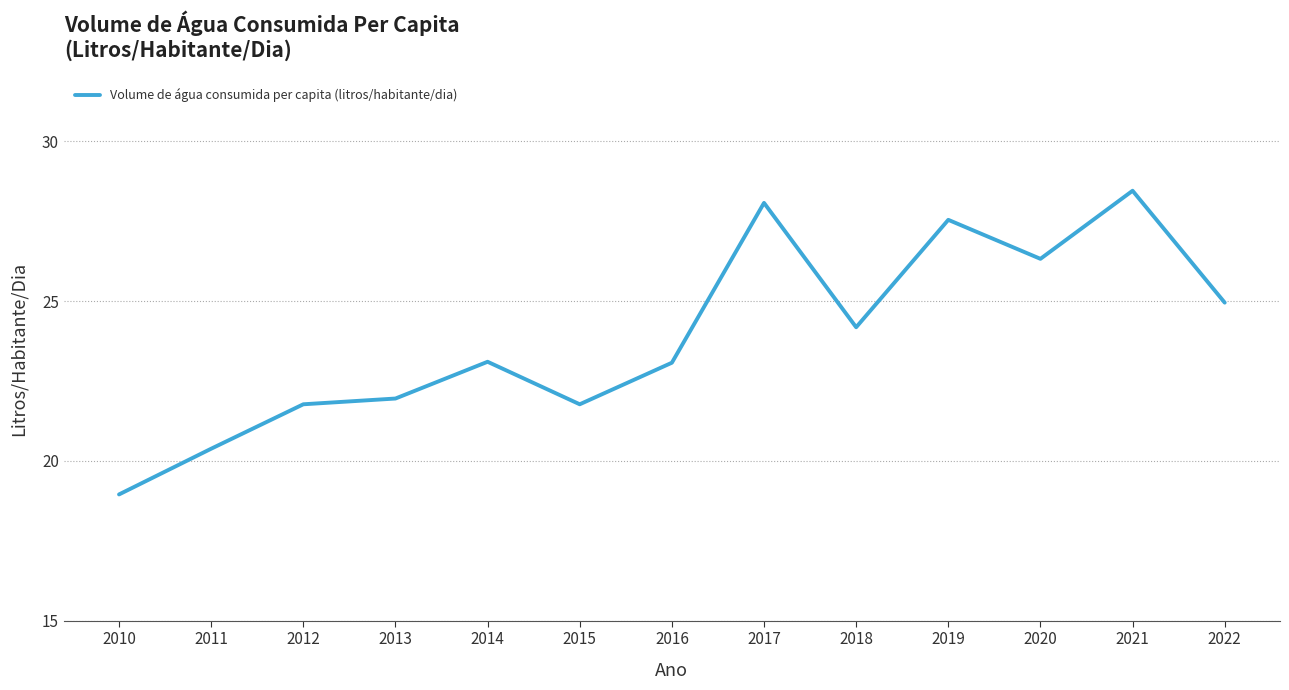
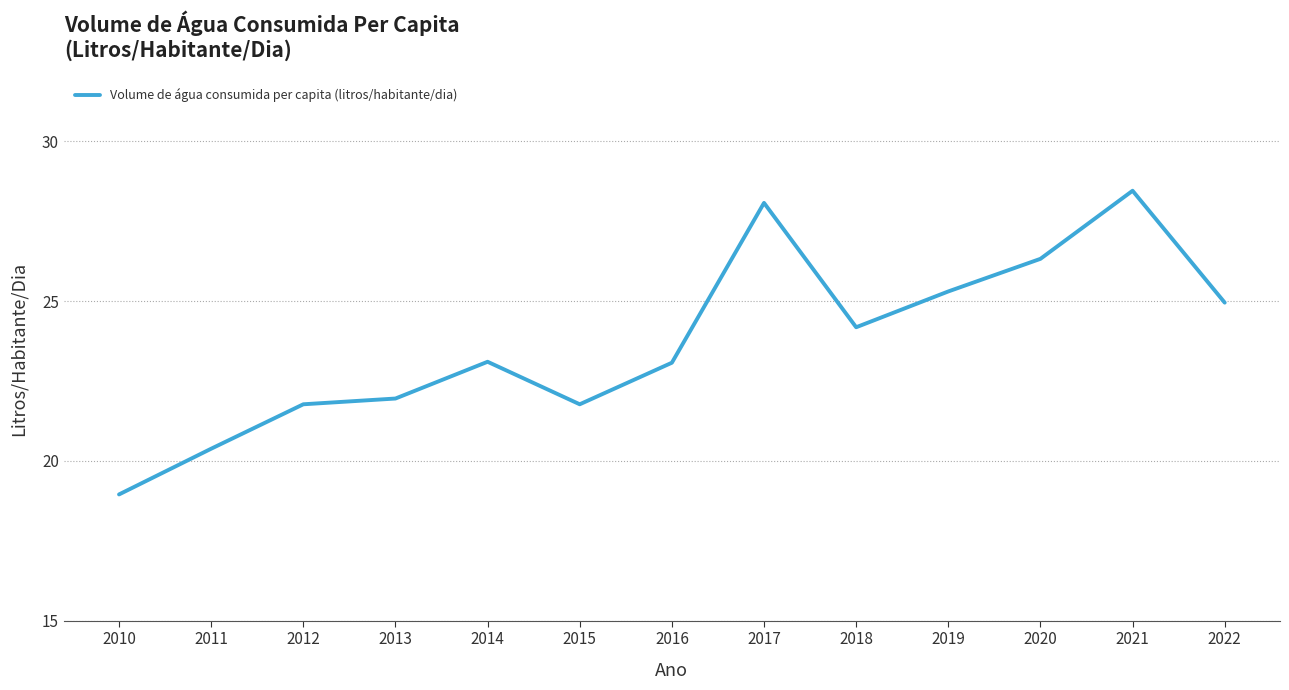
2019: 27.5 -> 25.3
